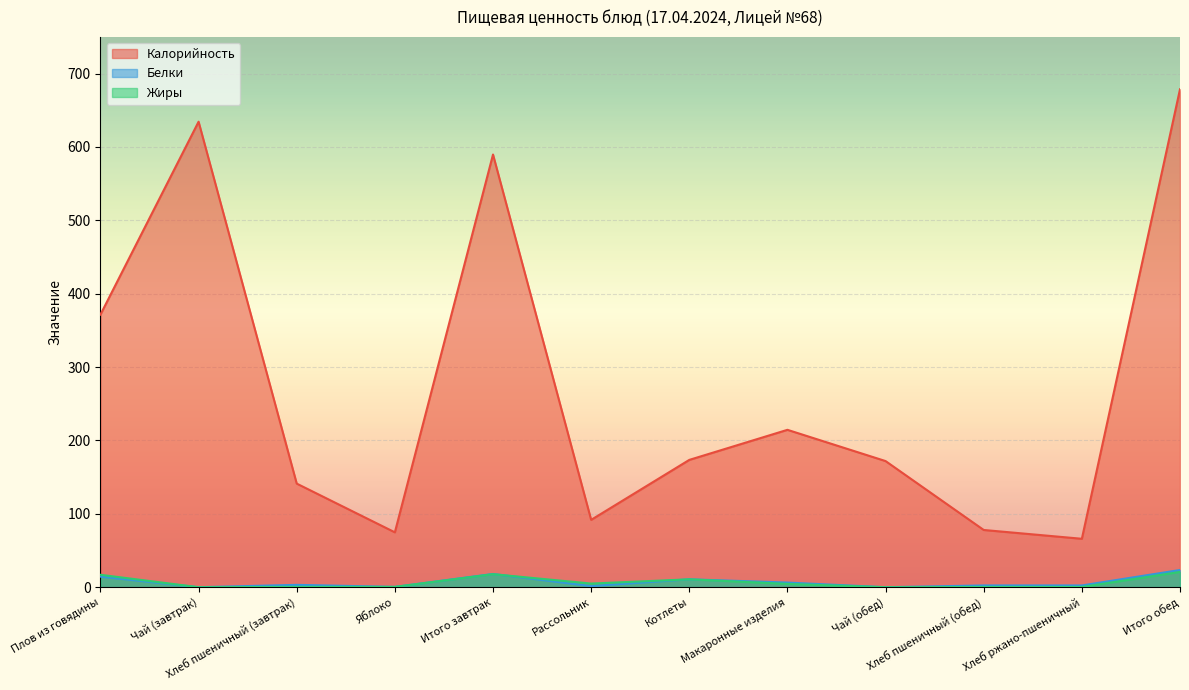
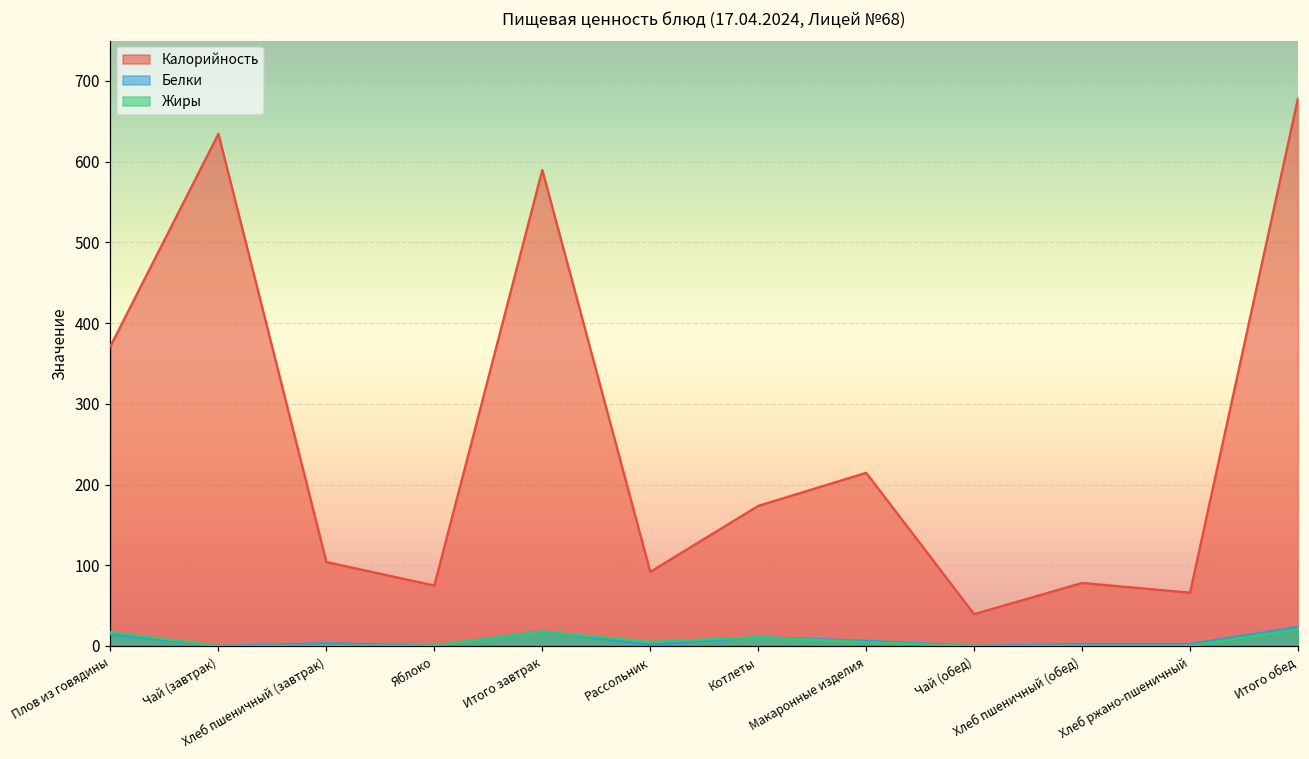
Калорийность, Хлеб пшеничный (завтрак): 140 -> 100
Калорийность, Чай (обед): 170 -> 40
